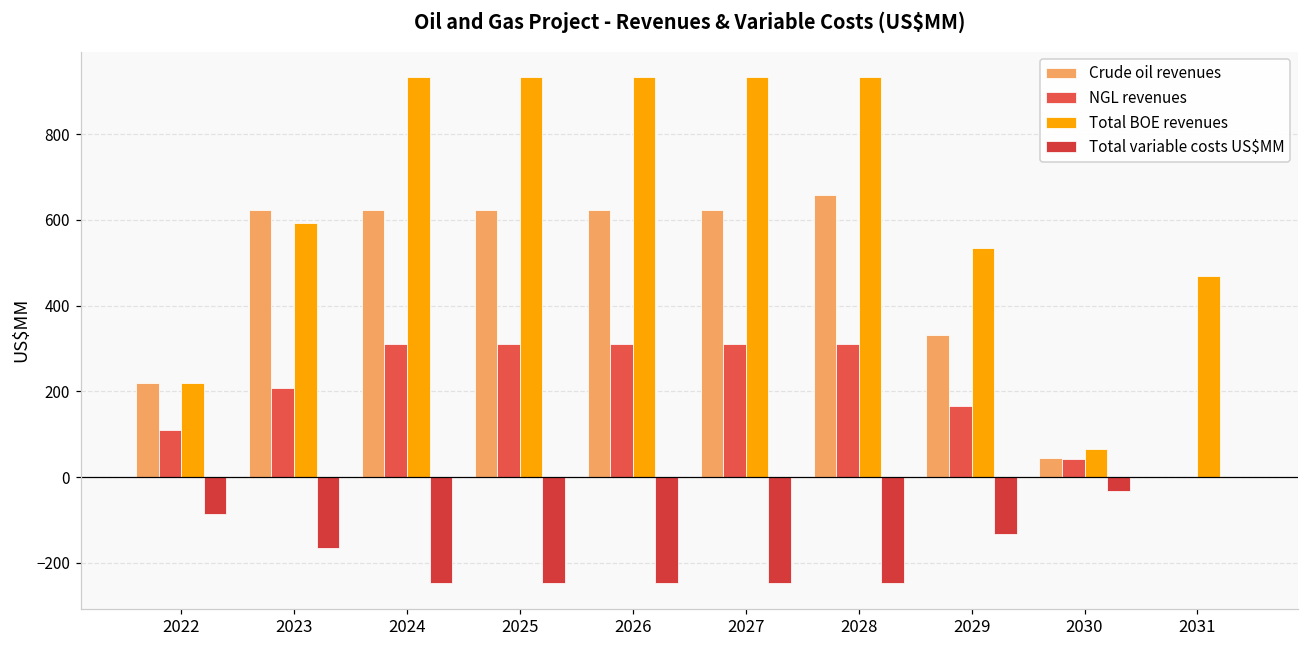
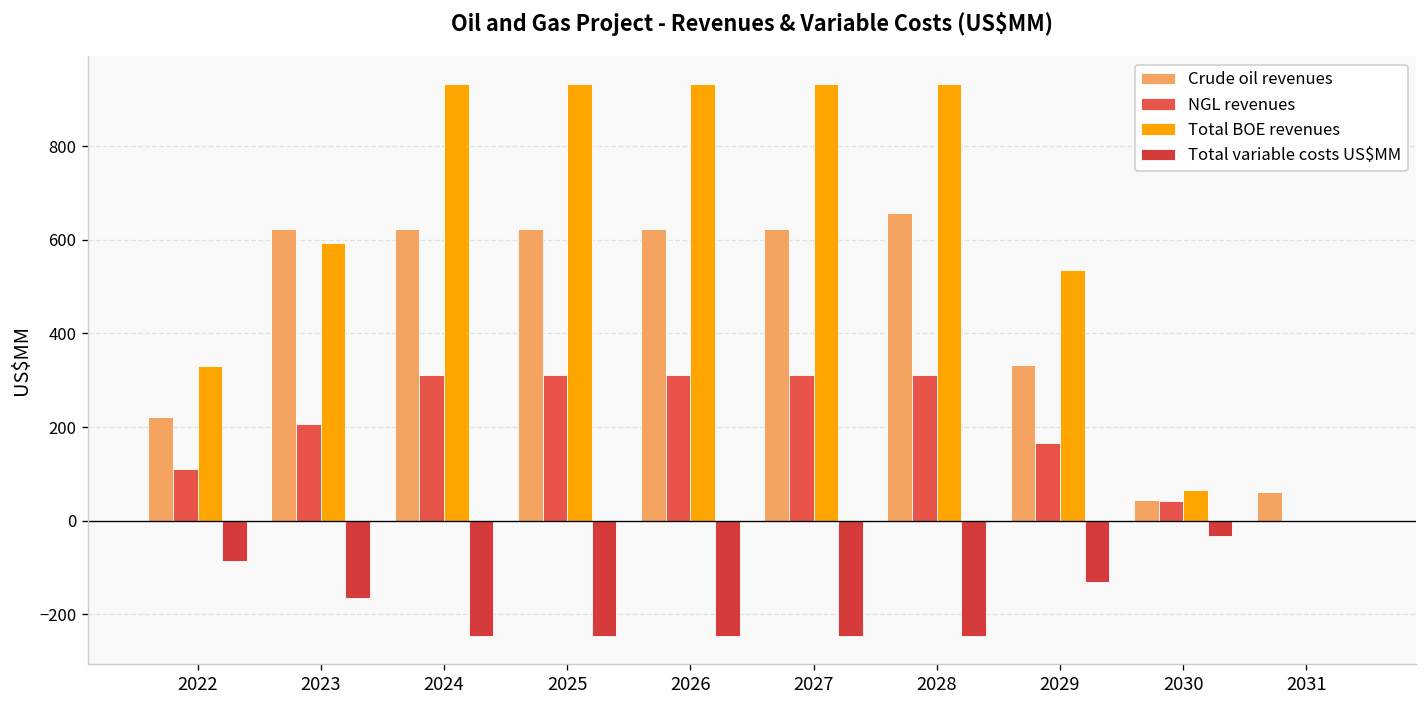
Total BOE revenues, 2022: 220 -> 330
Crude oil revenues, 2031: 0 -> 60
Total BOE revenues, 2031: 470 -> 0
